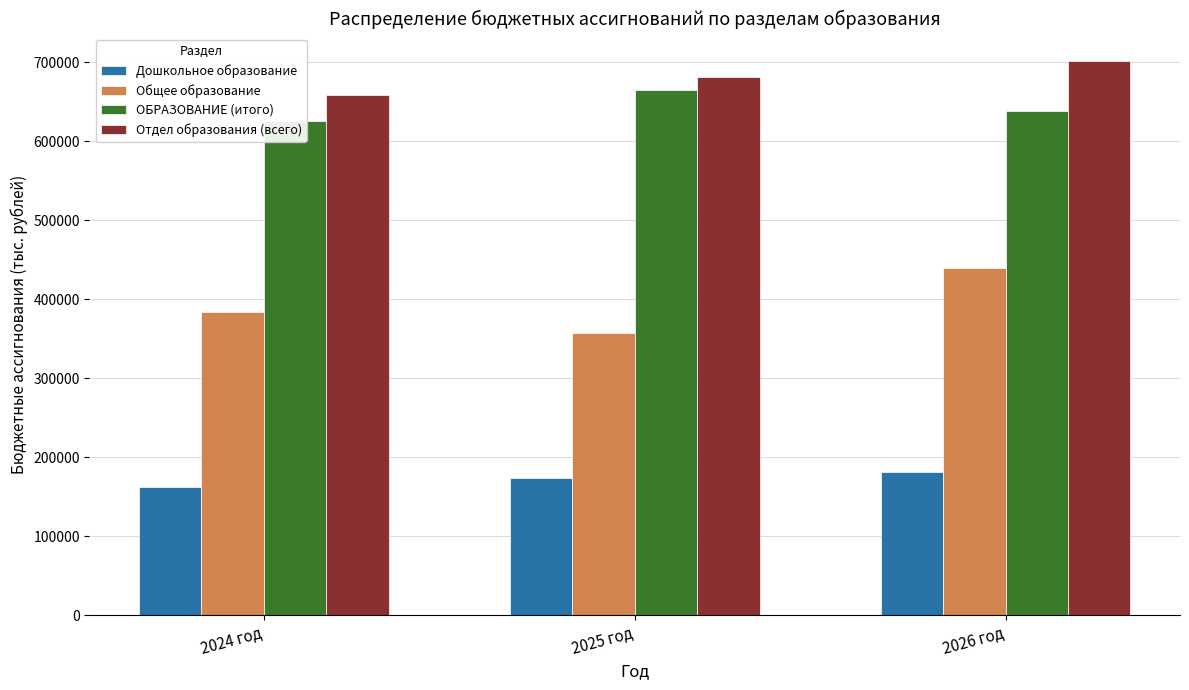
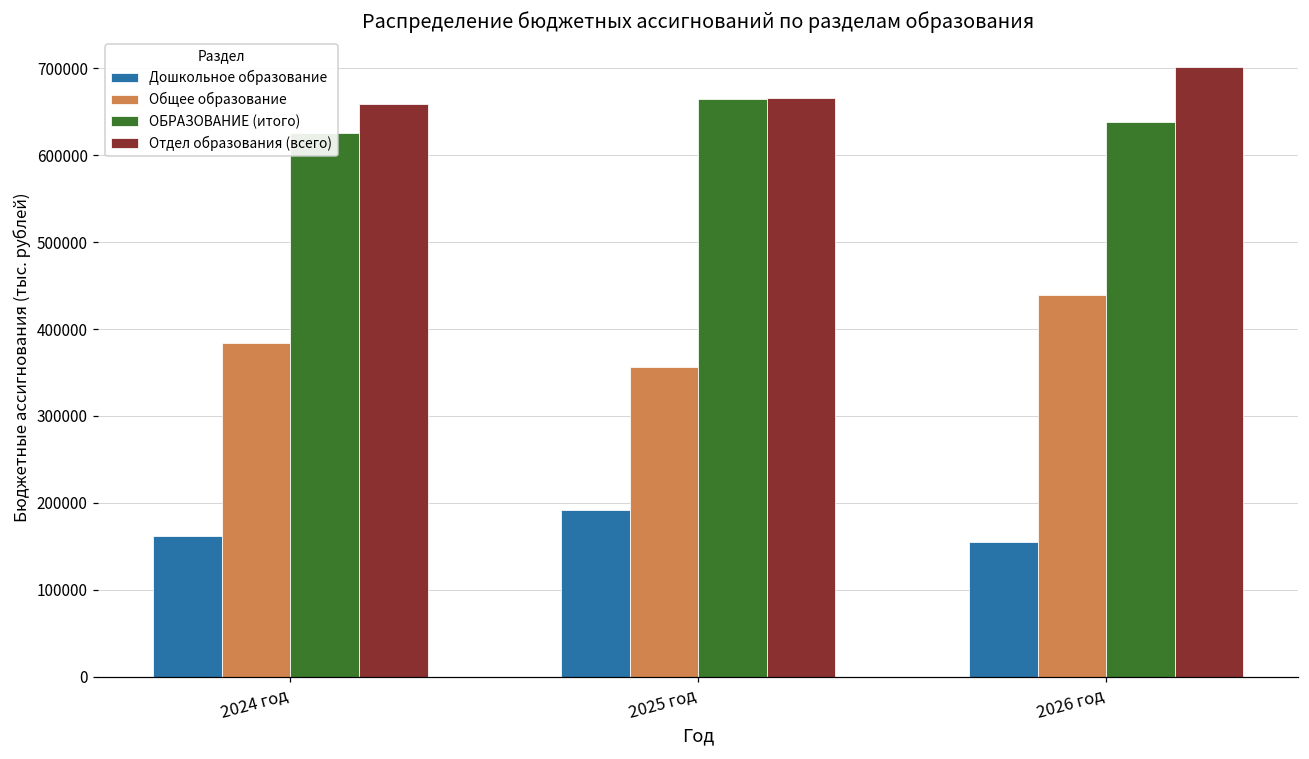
Дошкольное образование, 2025 год: 170000 -> 190000
Отдел образования (всего), 2025 год: 680000 -> 670000
Дошкольное образование, 2026 год: 180000 -> 160000
